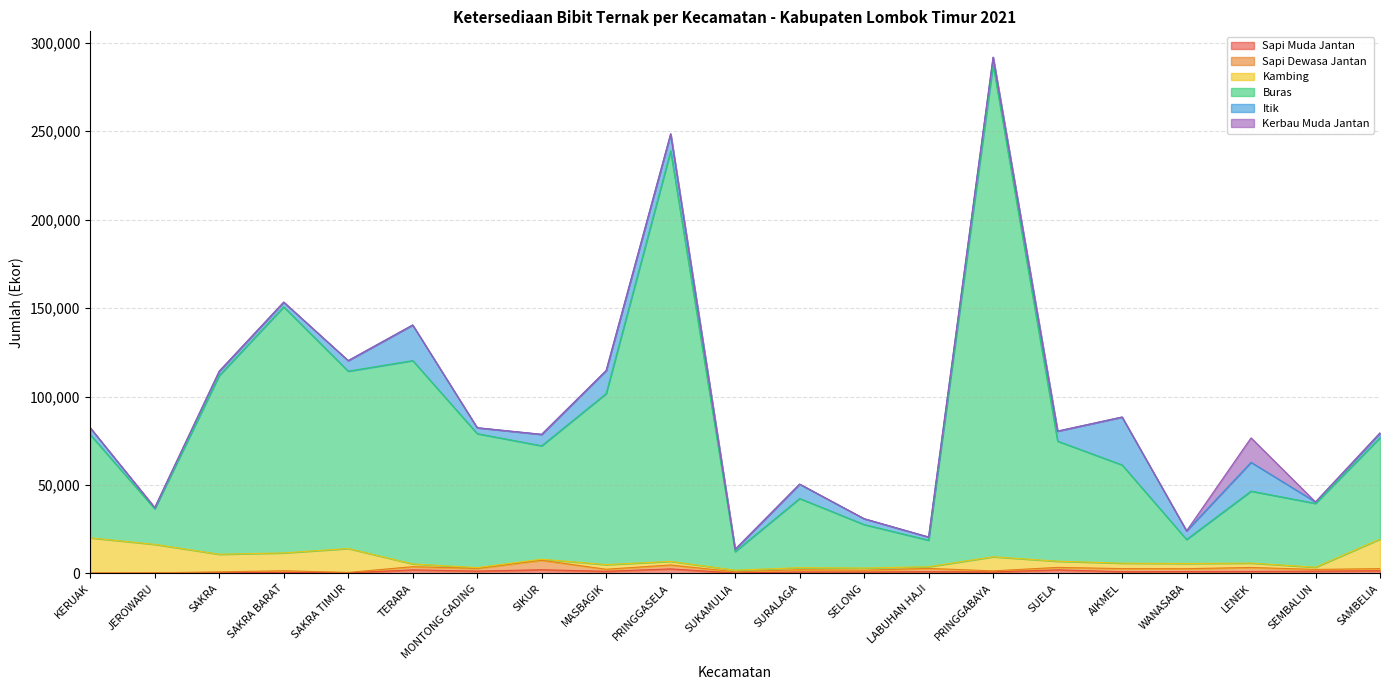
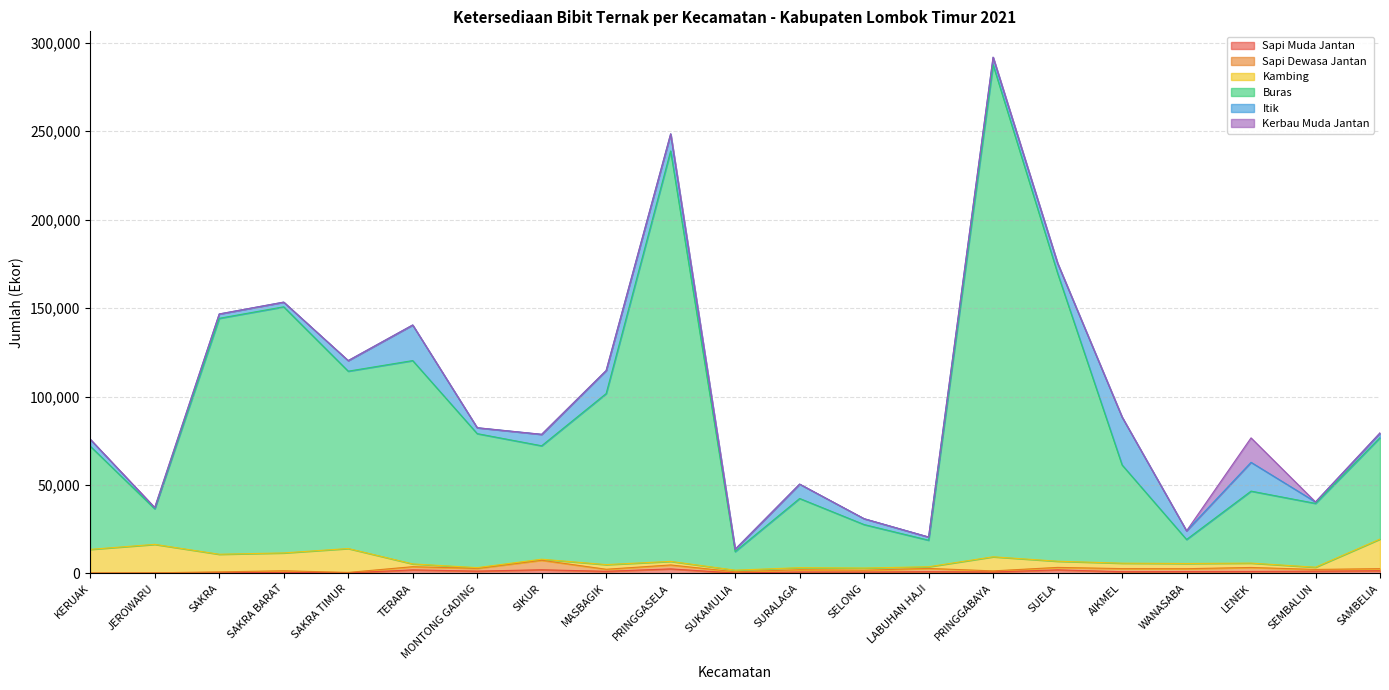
Kambing, KERUAK: 20,000 -> 13,000
Buras, SAKRA: 101,000 -> 133,000
Buras, SUELA: 68,000 -> 163,000
